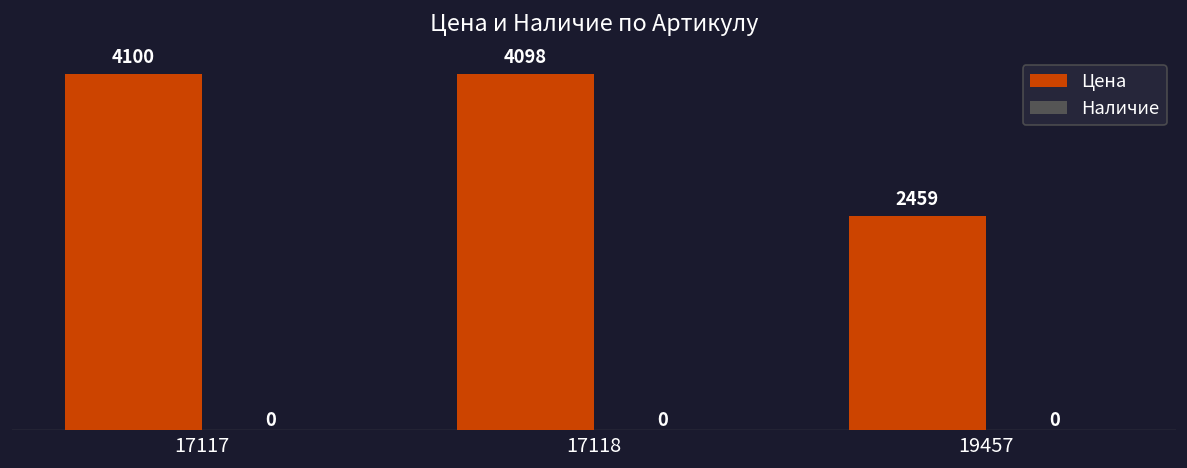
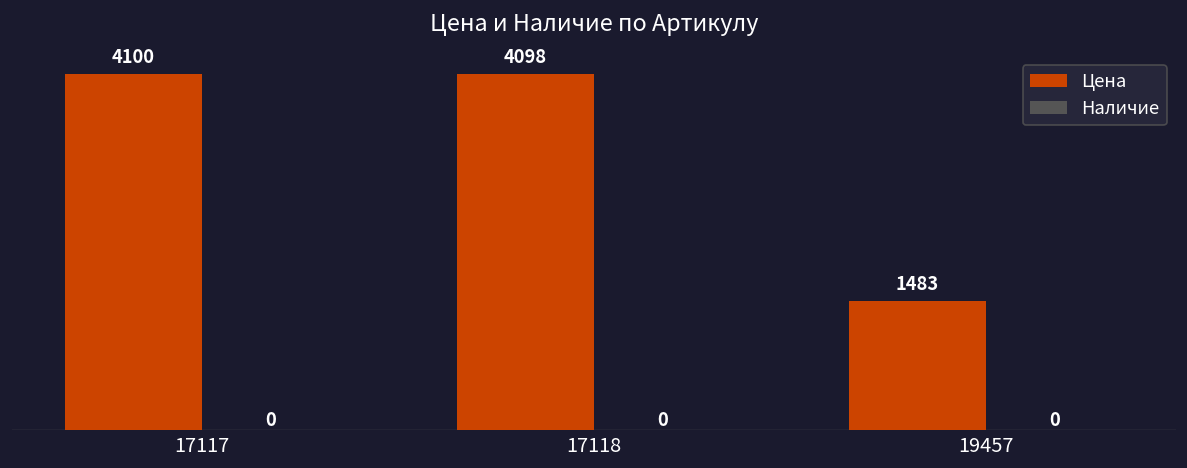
Цена, 19457: 2459 -> 1483
